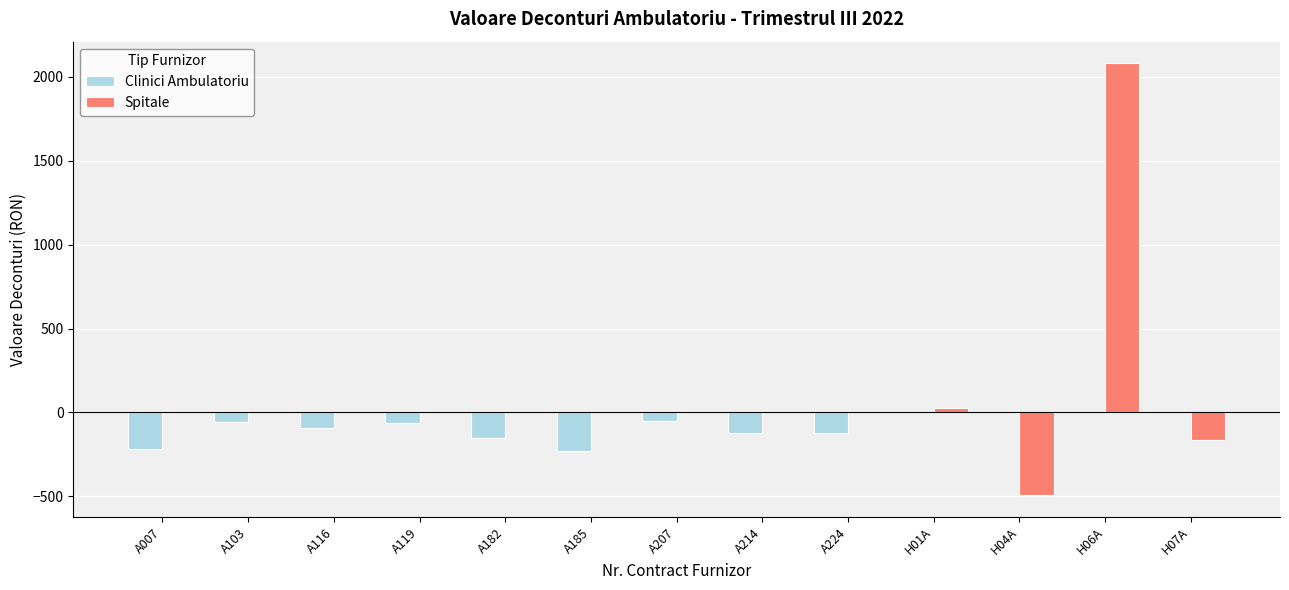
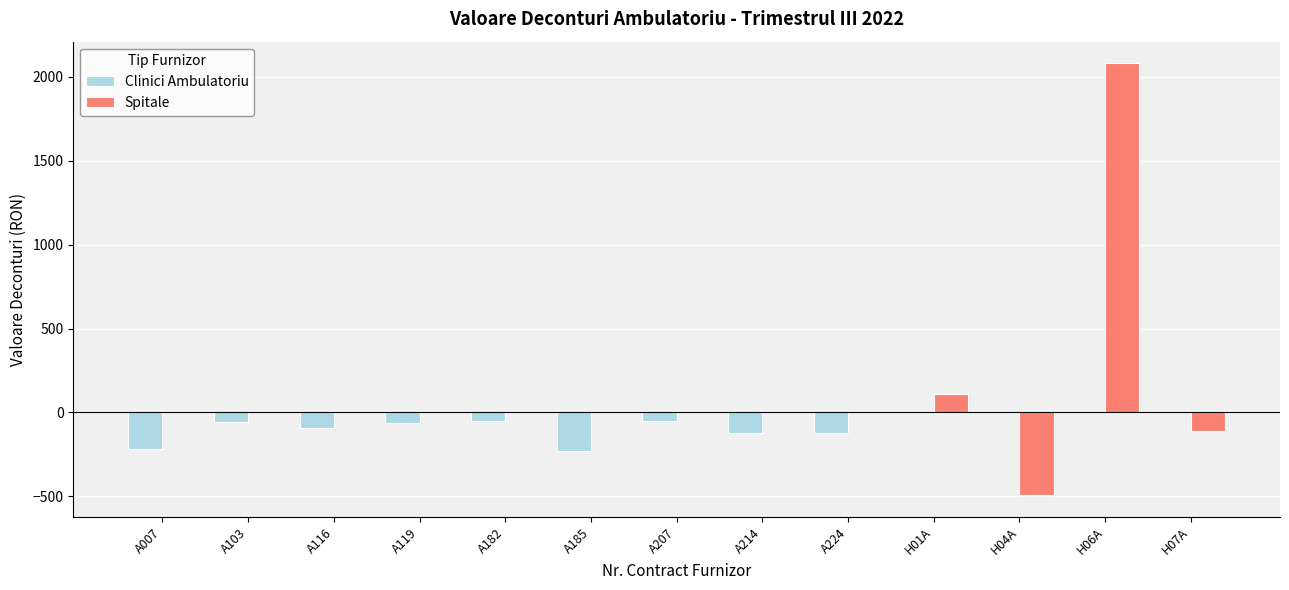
Clinici Ambulatoriu, A182: -150 -> -50
Spitale, H01A: 30 -> 110
Spitale, H07A: -160 -> -110
